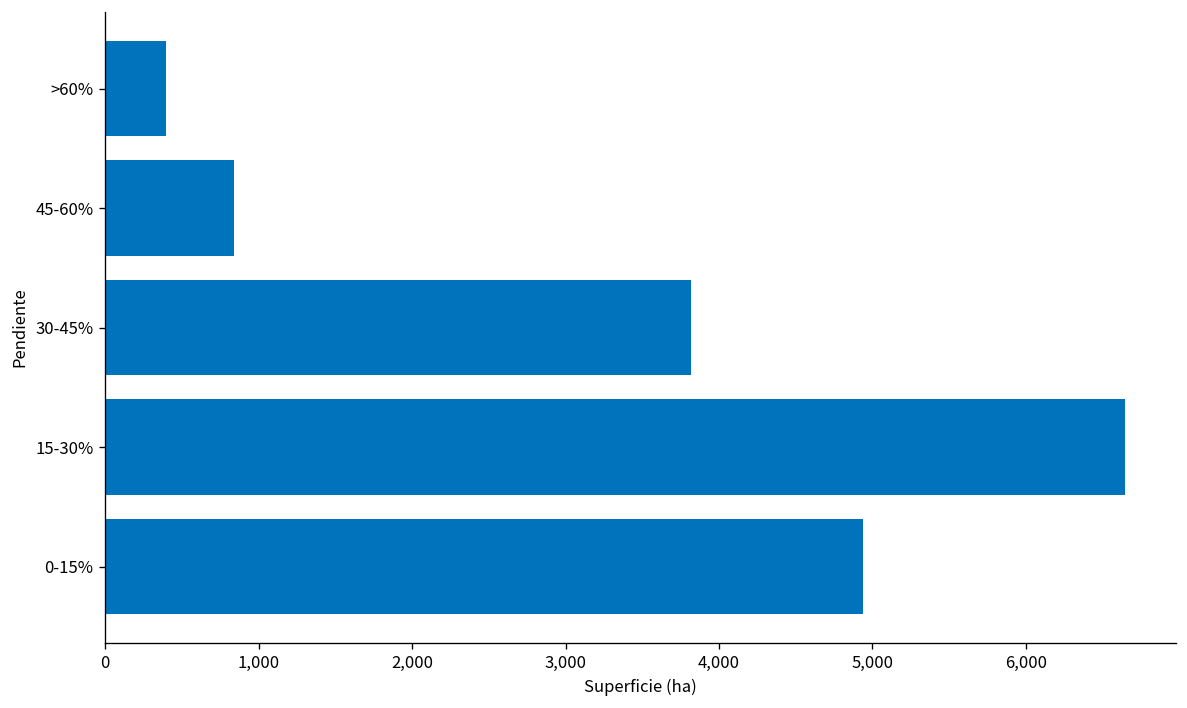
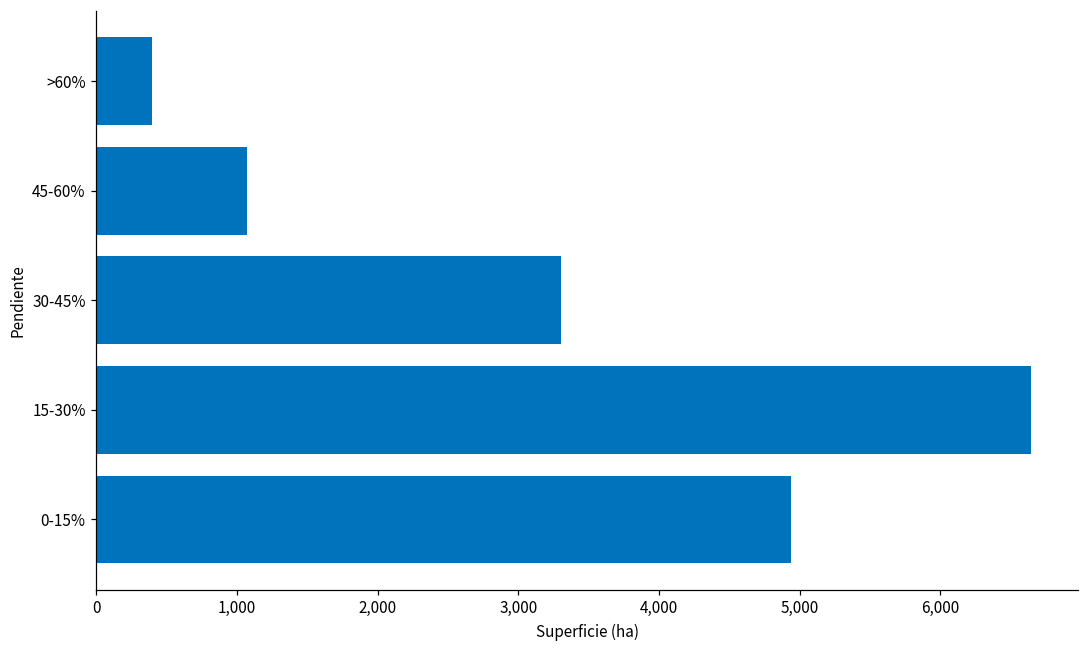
45-60%: 840 -> 1,070
30-45%: 3,820 -> 3,300
